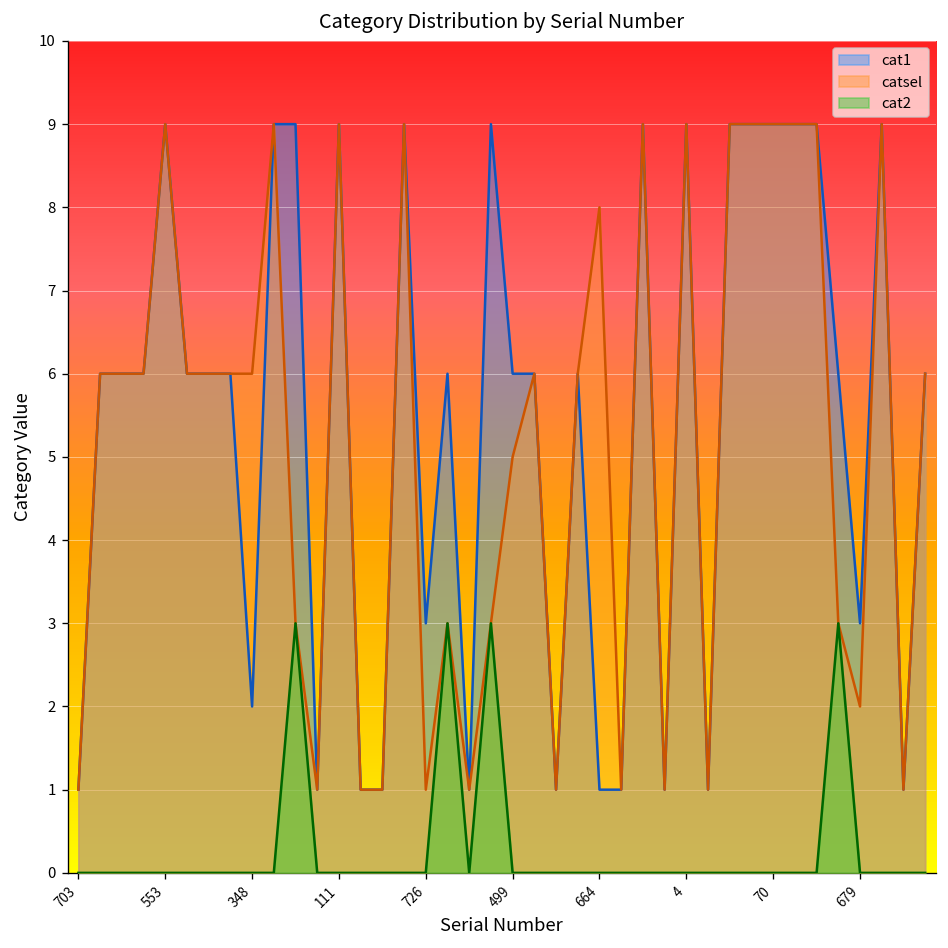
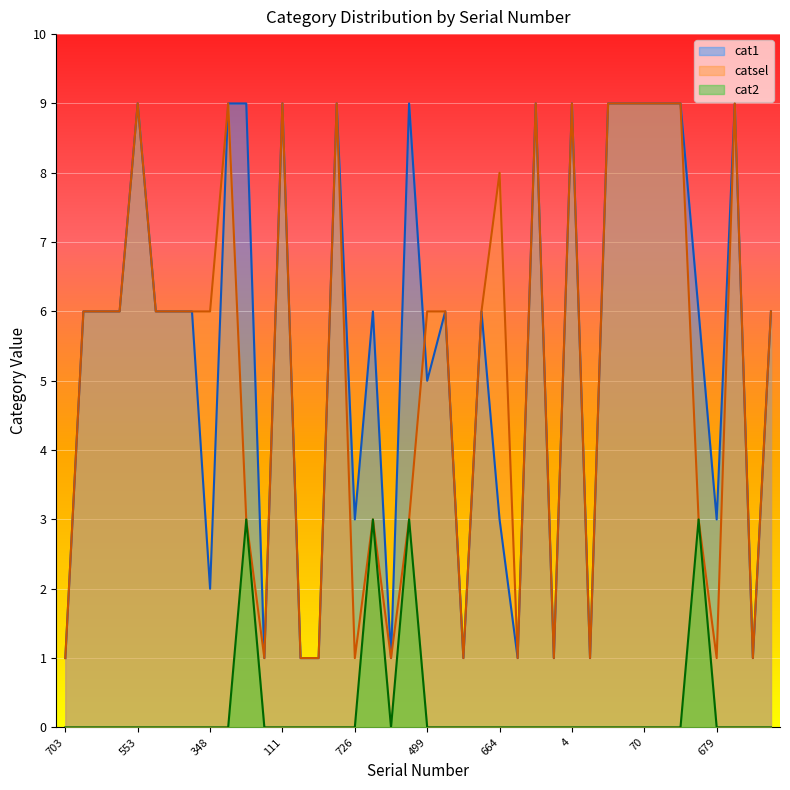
cat1, 499: 6 -> 5
catsel, 499: 5 -> 6
cat1, 664: 1 -> 3
catsel, 679: 2 -> 1
